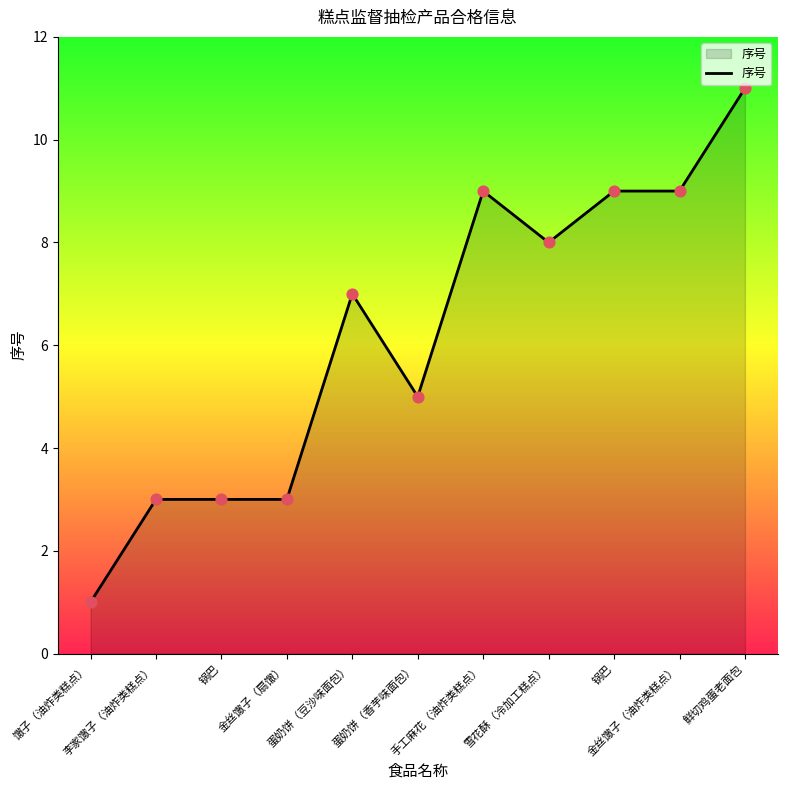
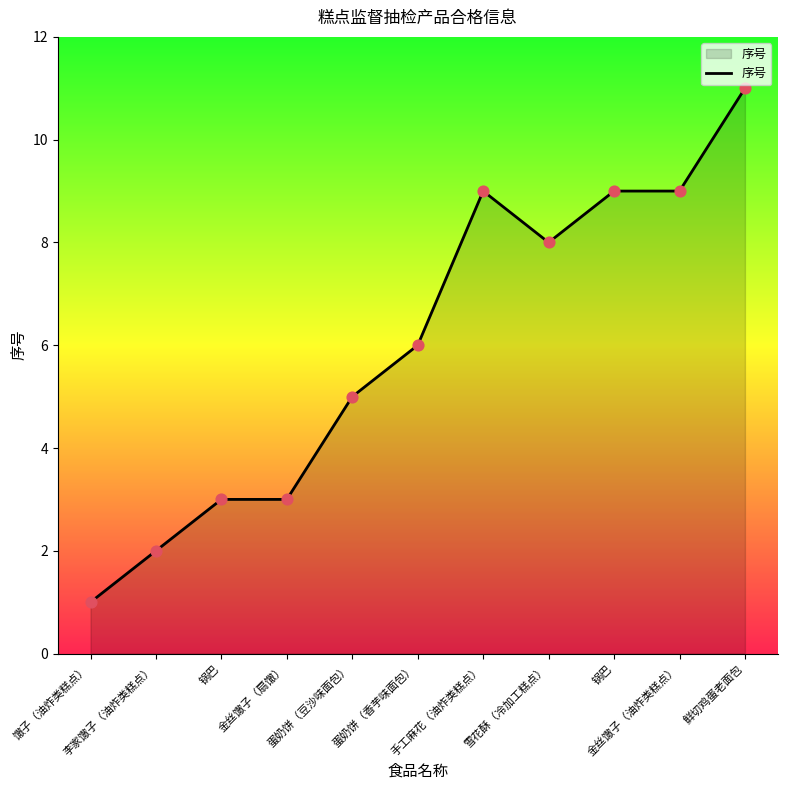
李家馓子（油炸类糕点）: 3 -> 2
蛋奶饼（豆沙味面包）: 7 -> 5
蛋奶饼（香芋味面包）: 5 -> 6
